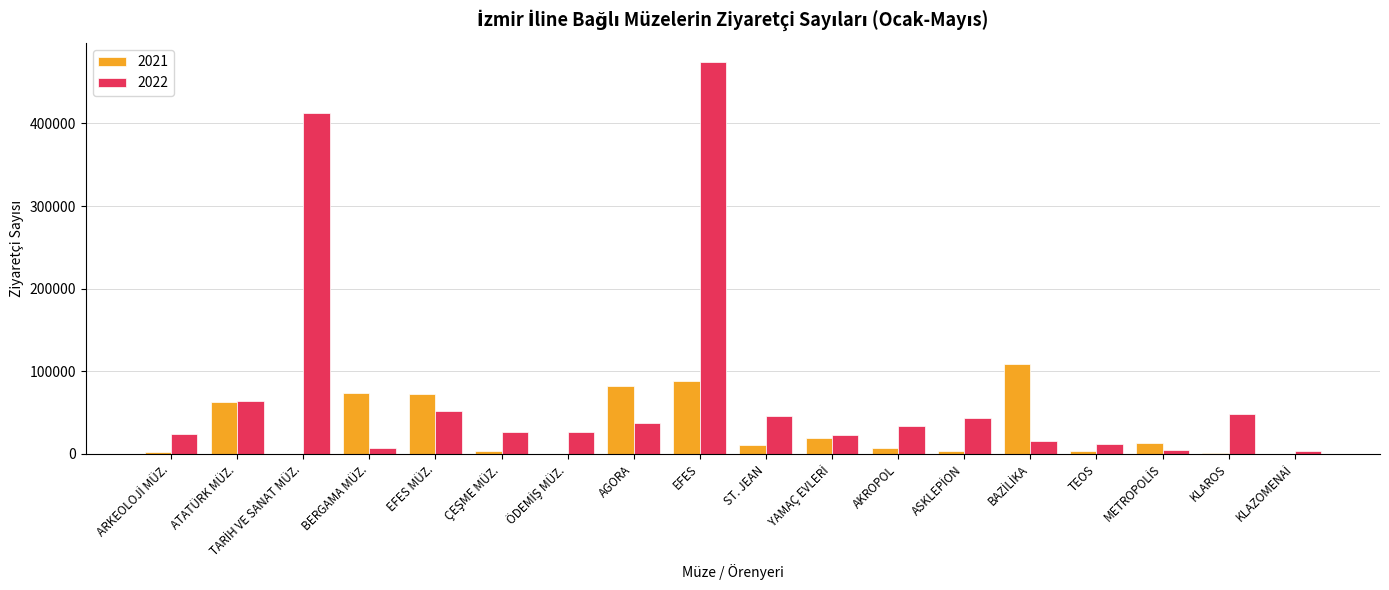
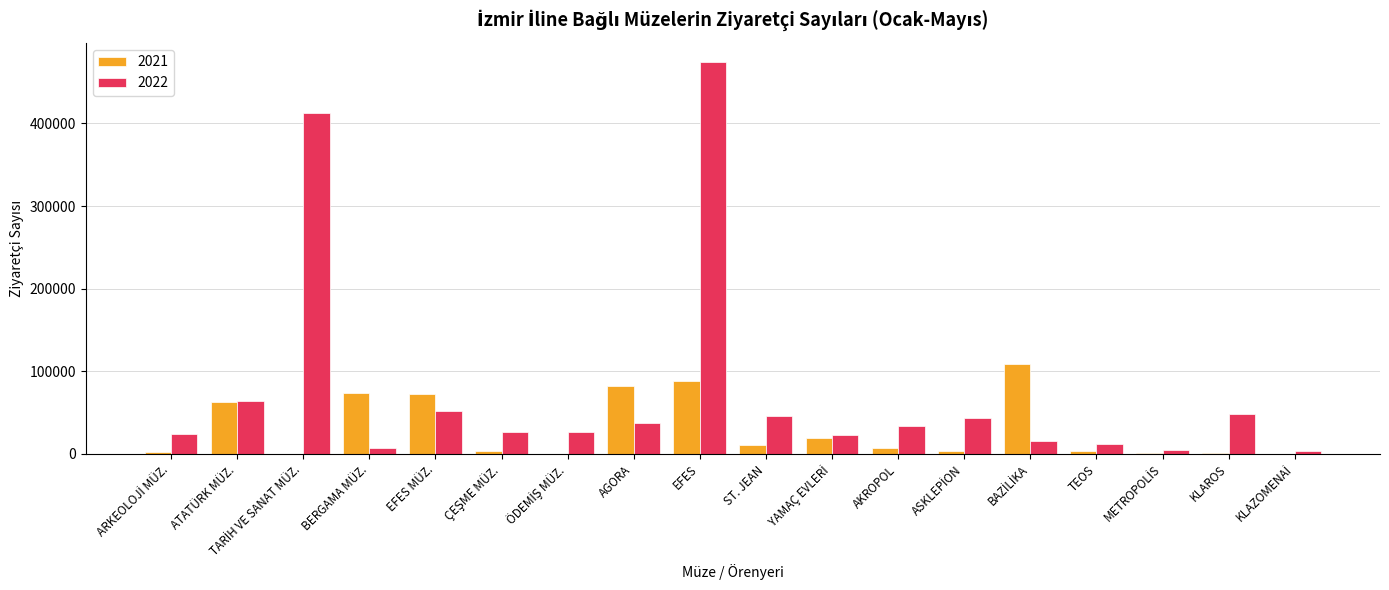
2021, METROPOLİS: 10000 -> 0
